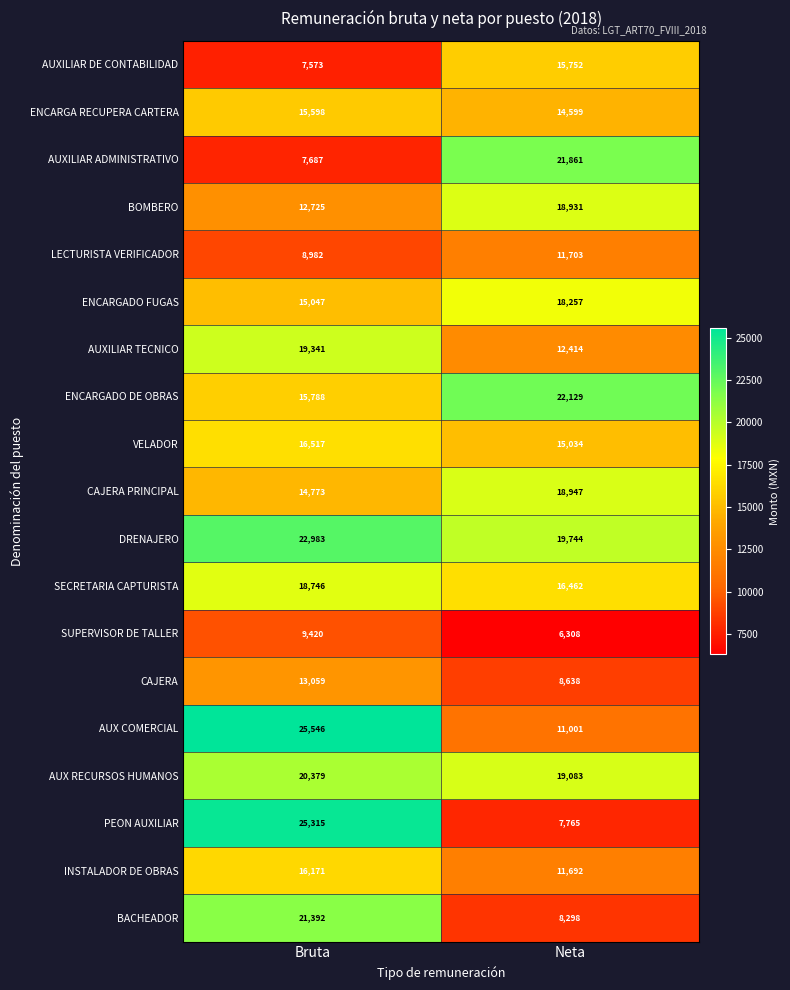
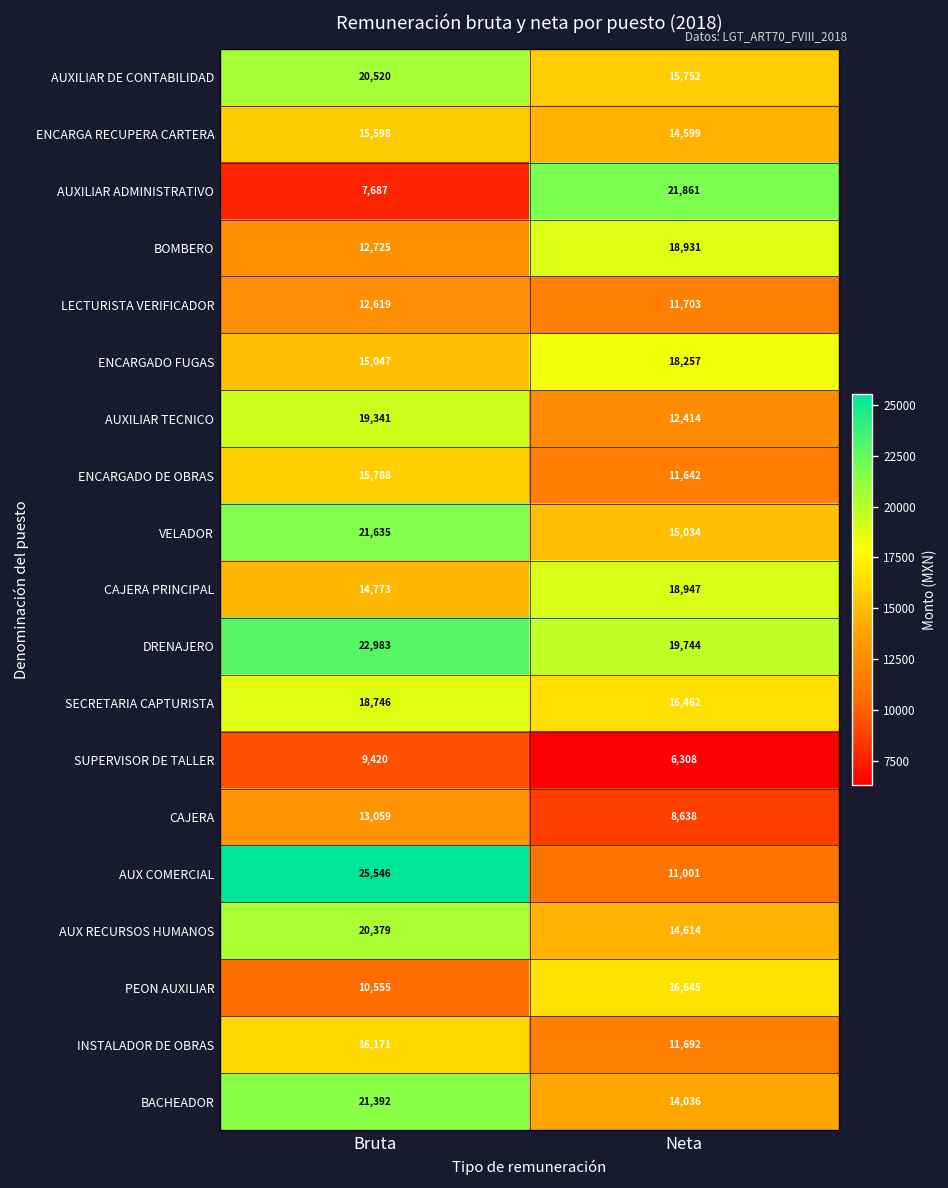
AUXILIAR DE CONTABILIDAD, Bruta: 7,573 -> 20,520
LECTURISTA VERIFICADOR, Bruta: 8,982 -> 12,619
ENCARGADO DE OBRAS, Neta: 22,129 -> 11,642
VELADOR, Bruta: 16,517 -> 21,635
AUX RECURSOS HUMANOS, Neta: 19,083 -> 14,614
PEON AUXILIAR, Bruta: 25,315 -> 10,555
PEON AUXILIAR, Neta: 7,765 -> 16,645
BACHEADOR, Neta: 8,298 -> 14,036
